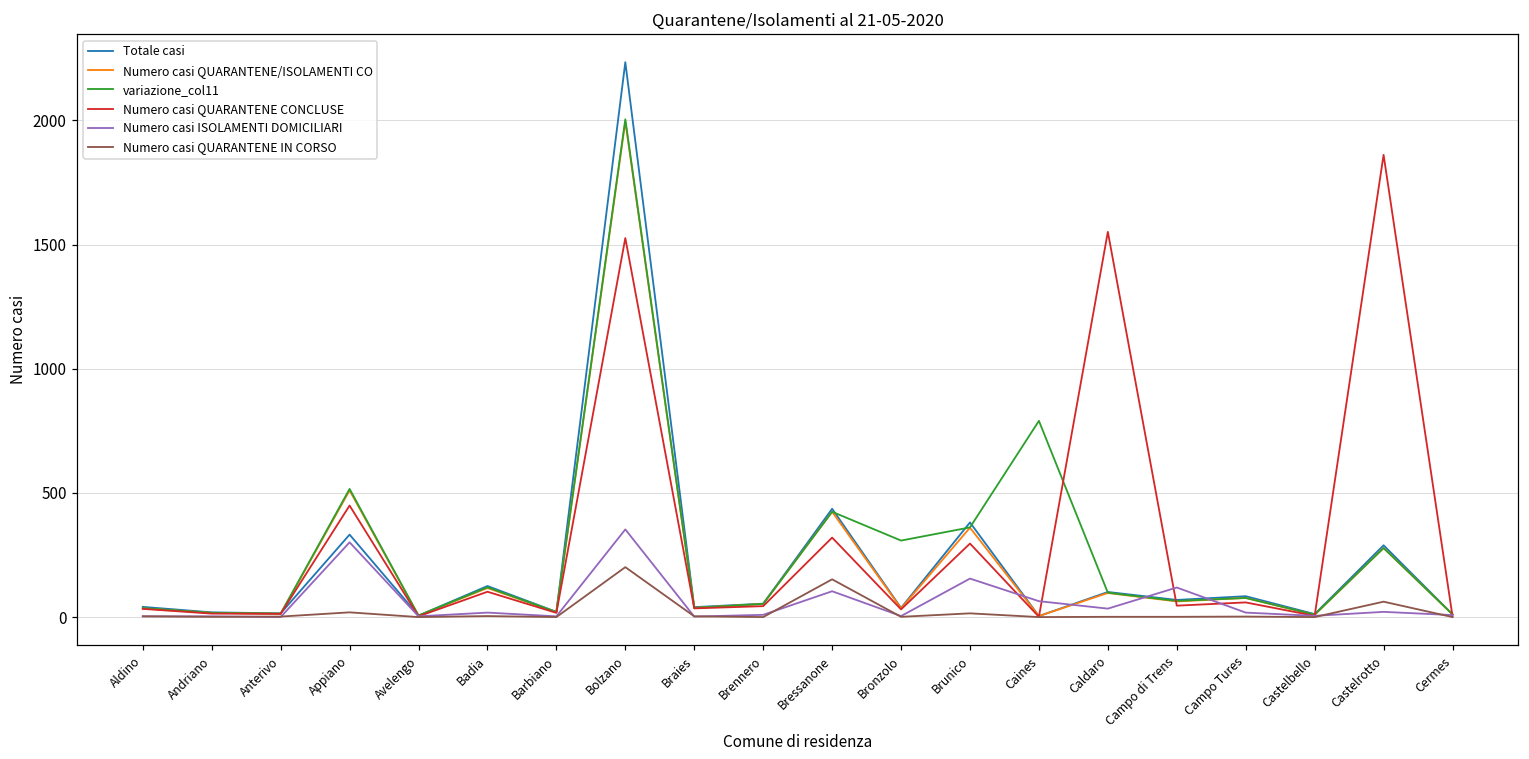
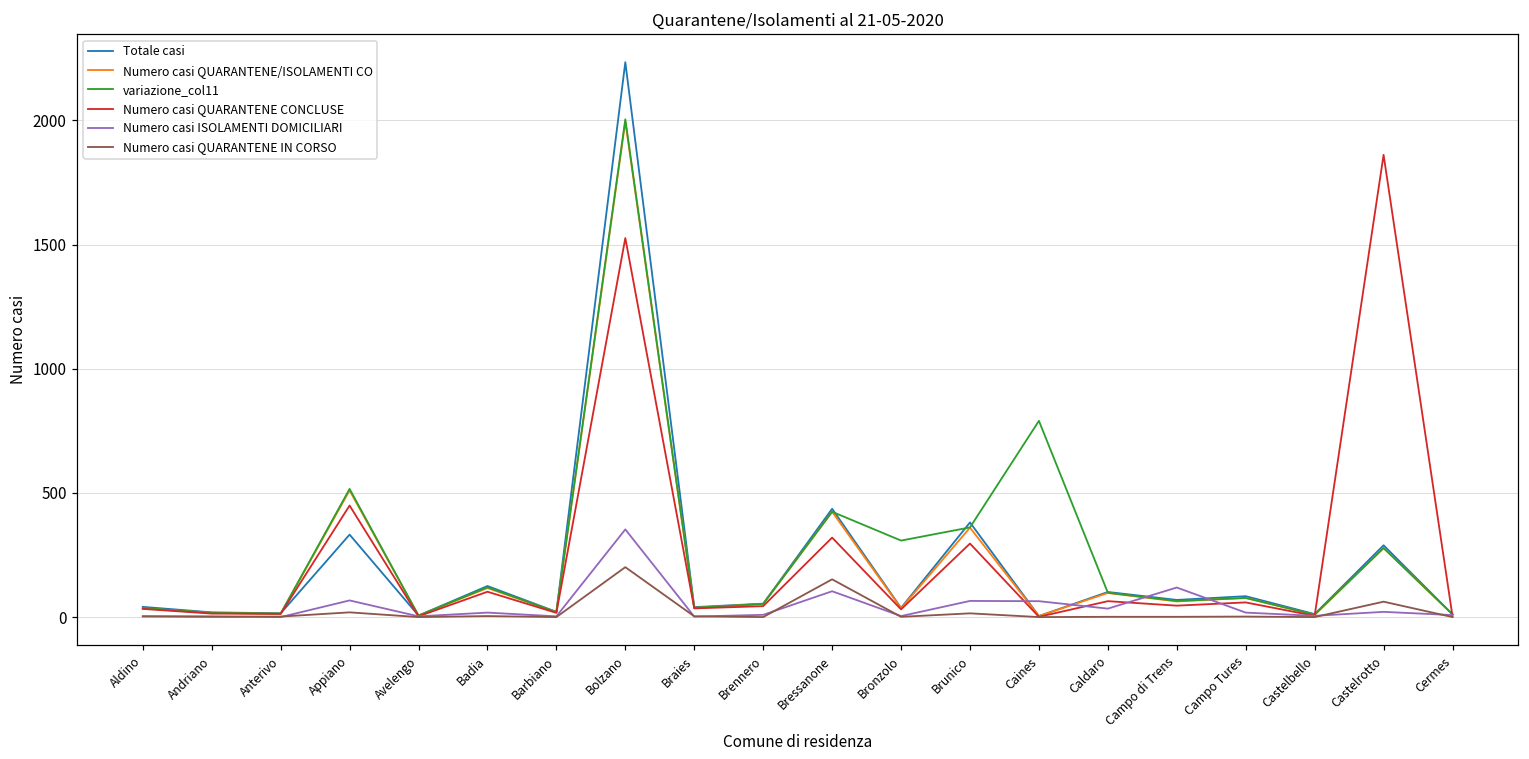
Numero casi ISOLAMENTI DOMICILIARI, Appiano: 300 -> 70
Numero casi ISOLAMENTI DOMICILIARI, Brunico: 160 -> 70
Numero casi QUARANTENE CONCLUSE, Caldaro: 1550 -> 60
